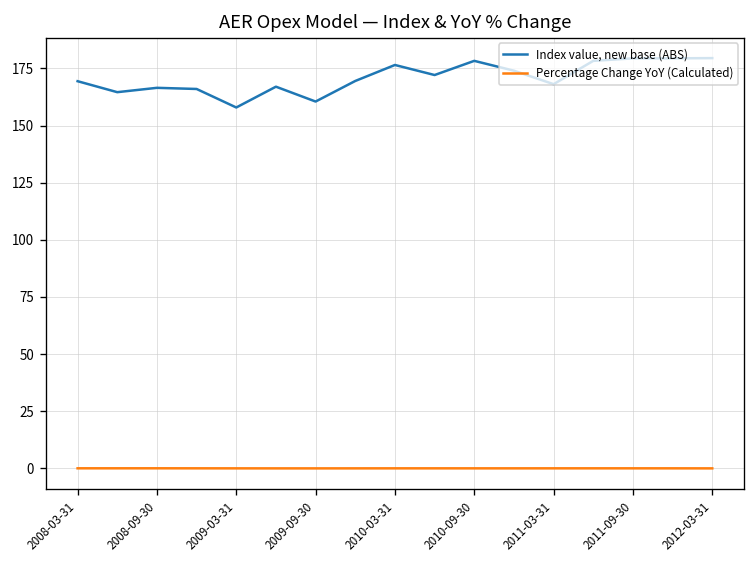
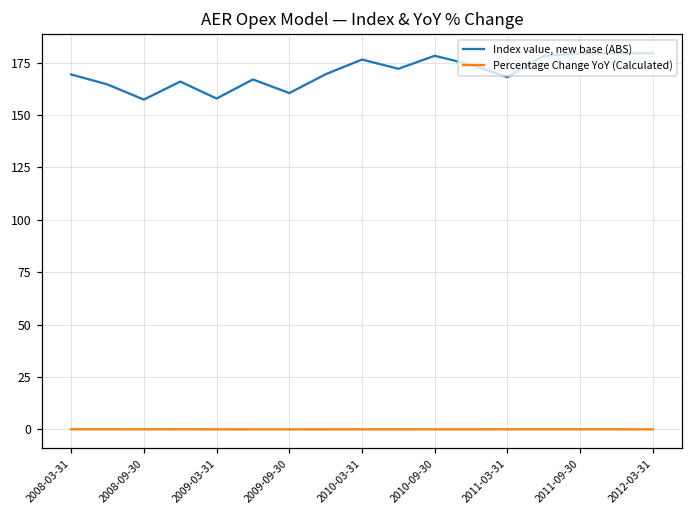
Index value, new base (ABS), 2008-09-30: 167 -> 157
